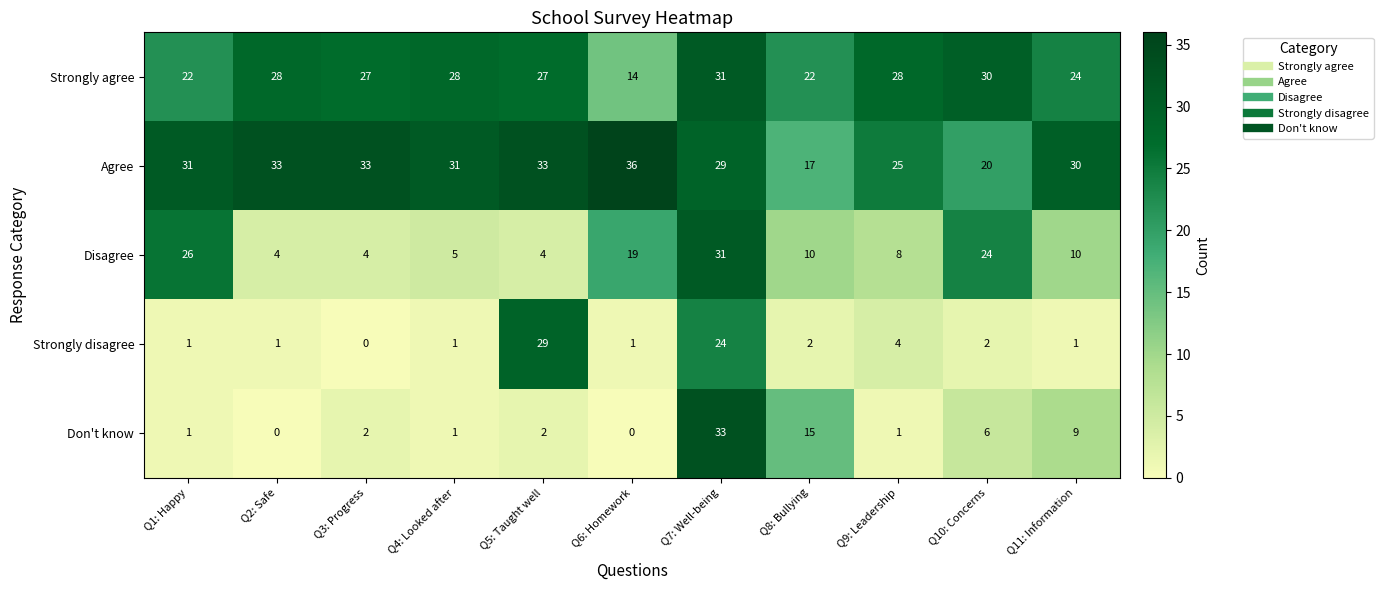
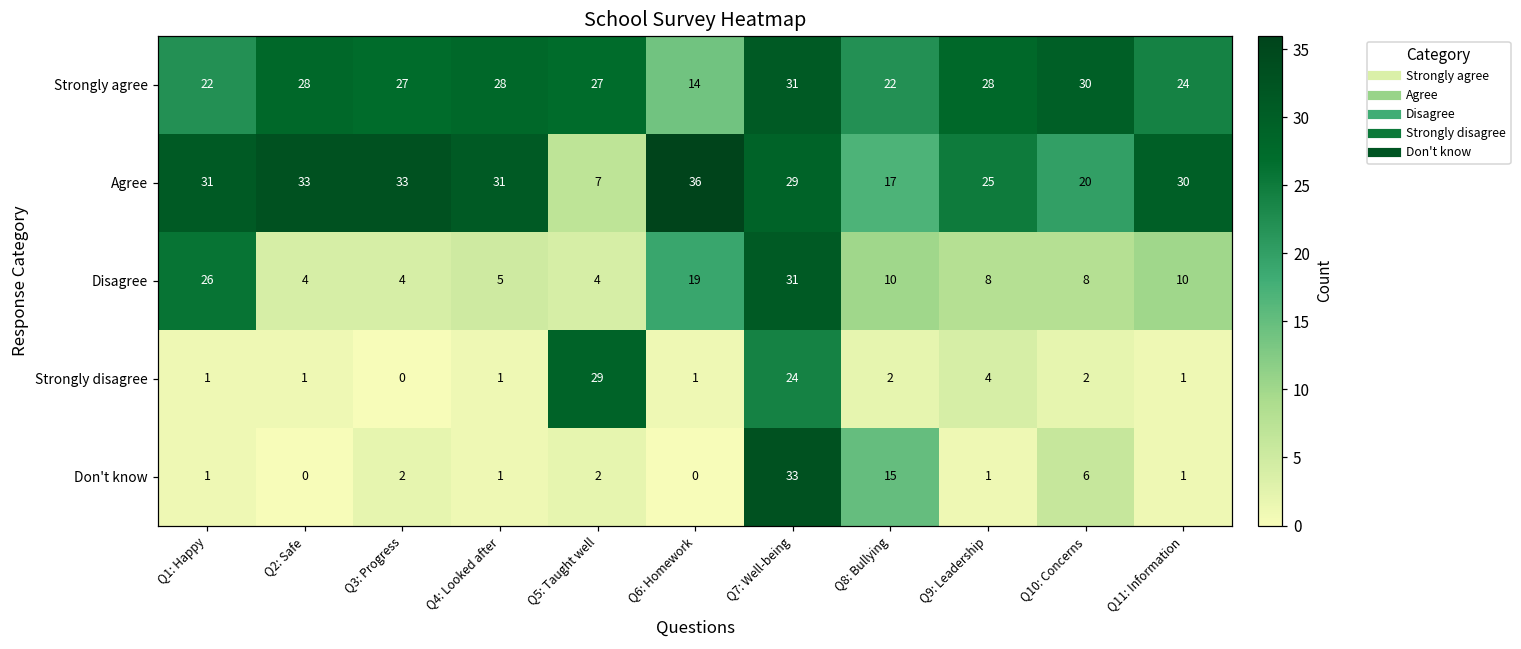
Agree, Q5: Taught well: 33 -> 7
Disagree, Q10: Concerns: 24 -> 8
Don't know, Q11: Information: 9 -> 1
